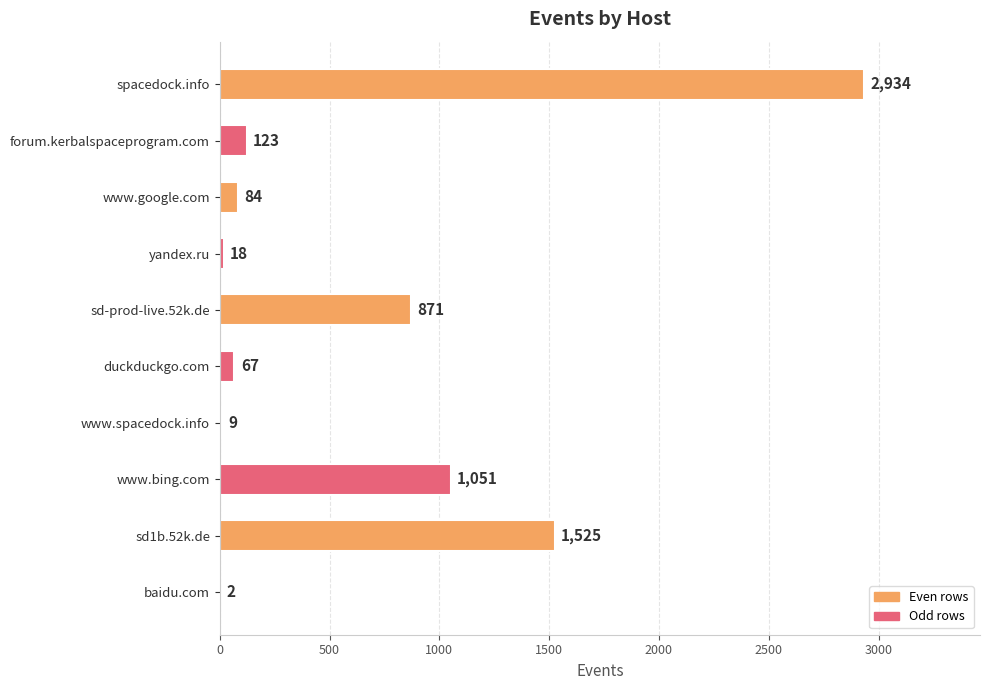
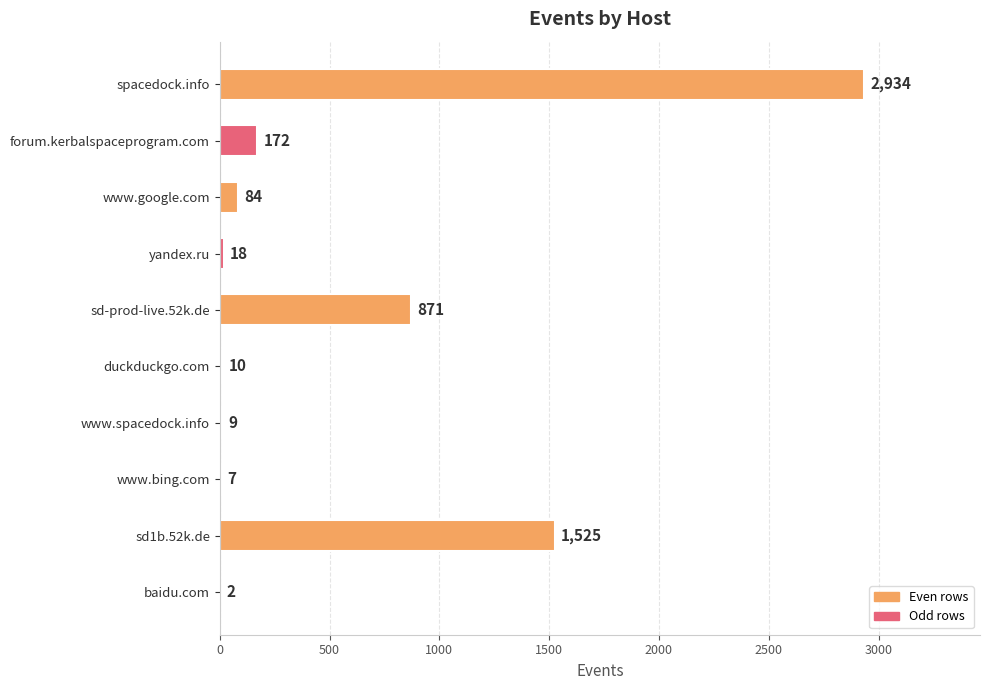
forum.kerbalspaceprogram.com: 123 -> 172
duckduckgo.com: 67 -> 10
www.bing.com: 1,051 -> 7
